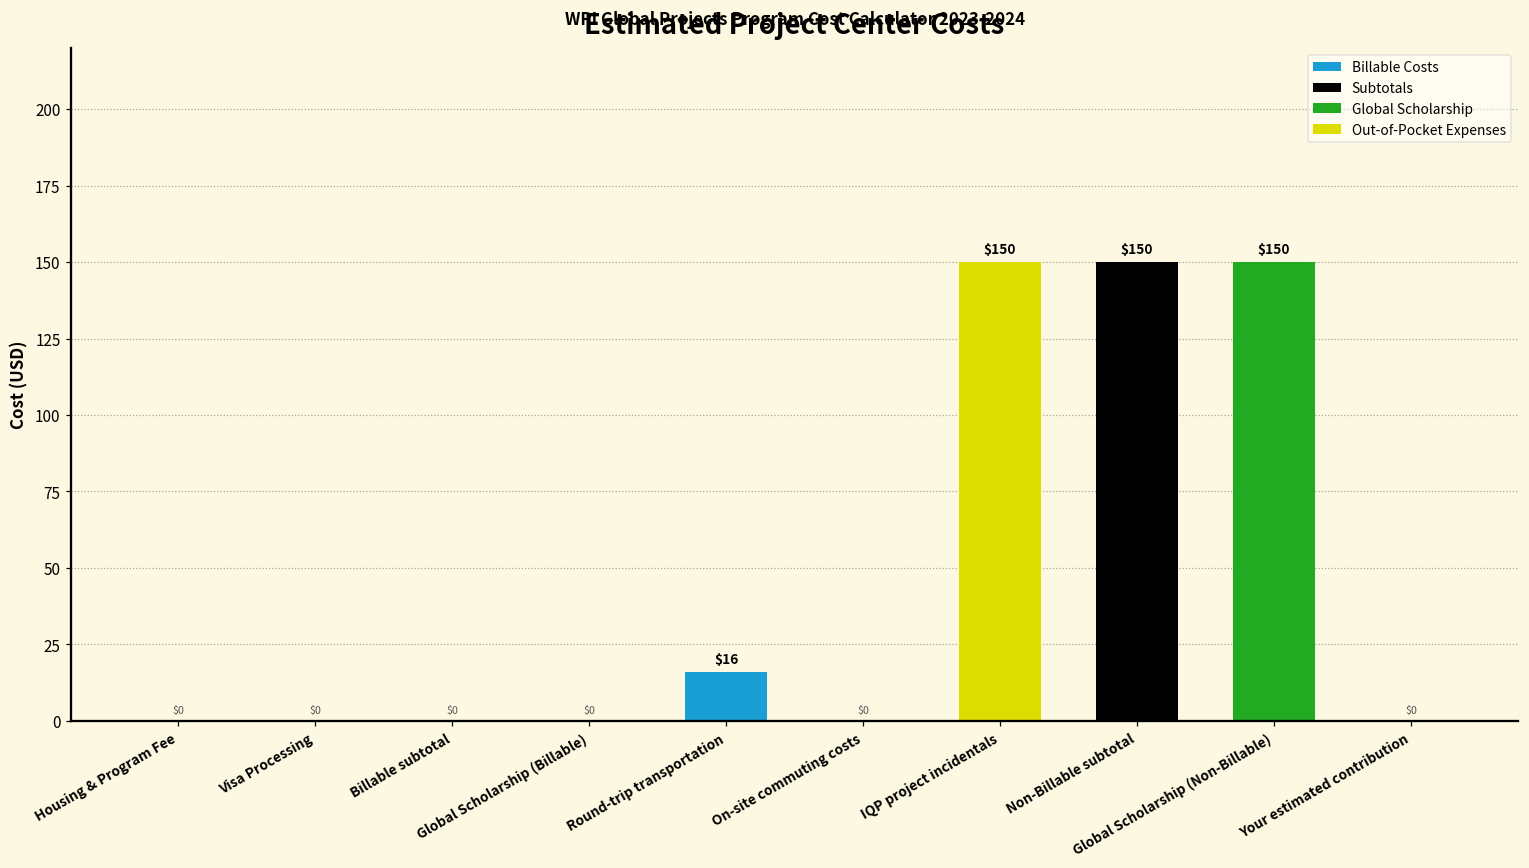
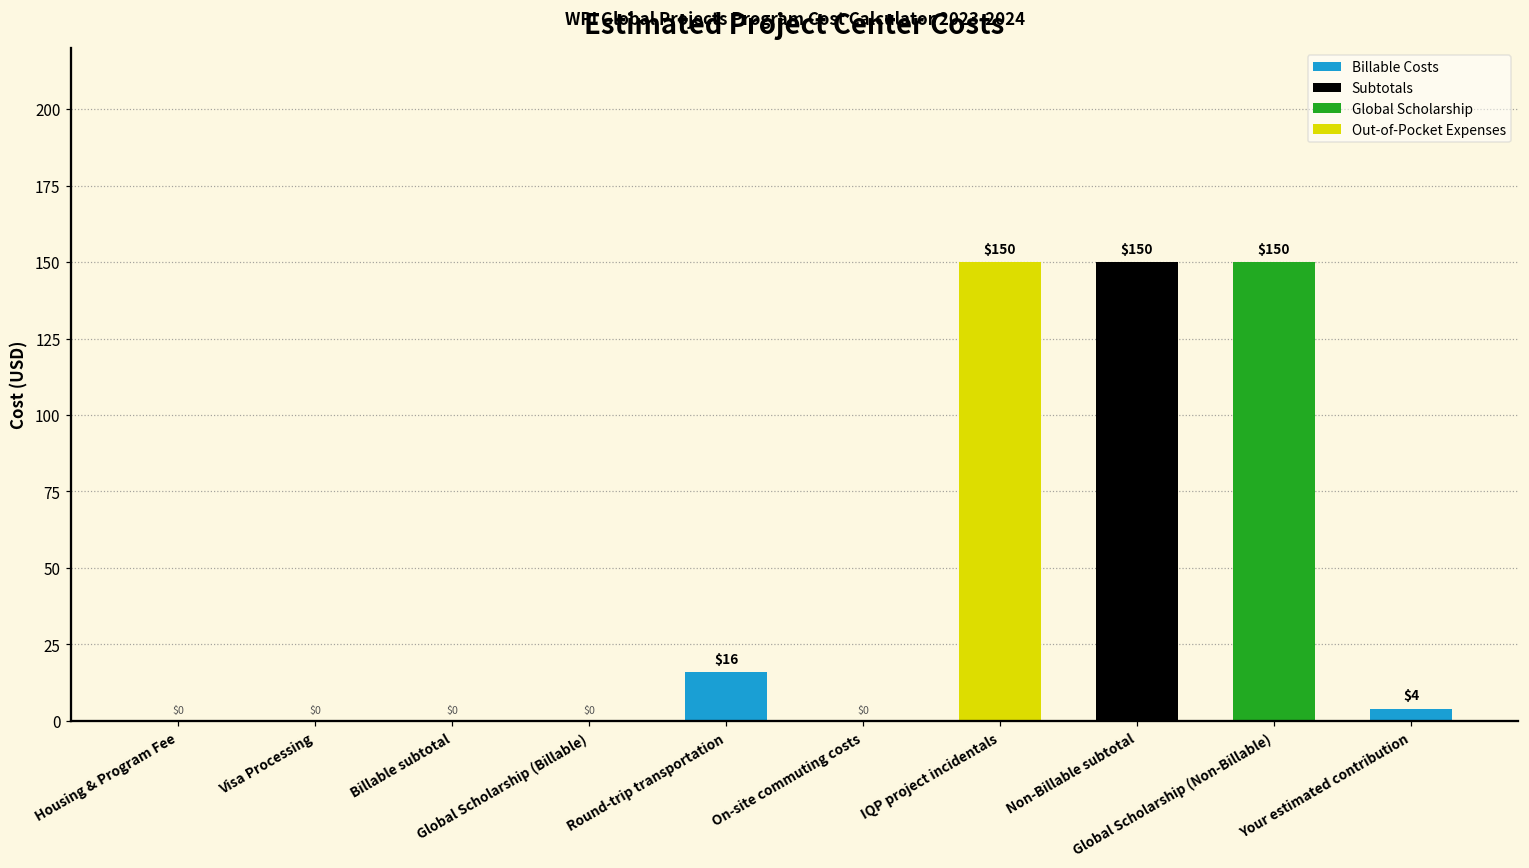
Your estimated contribution: $0 -> $4
